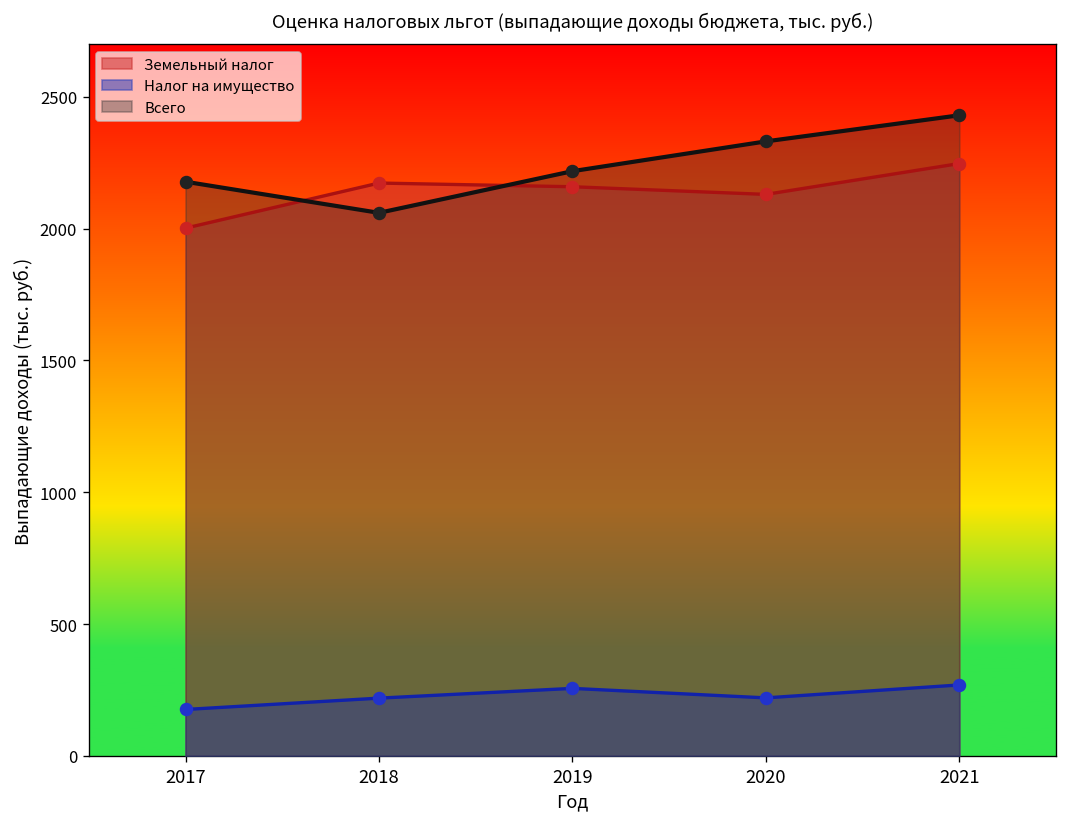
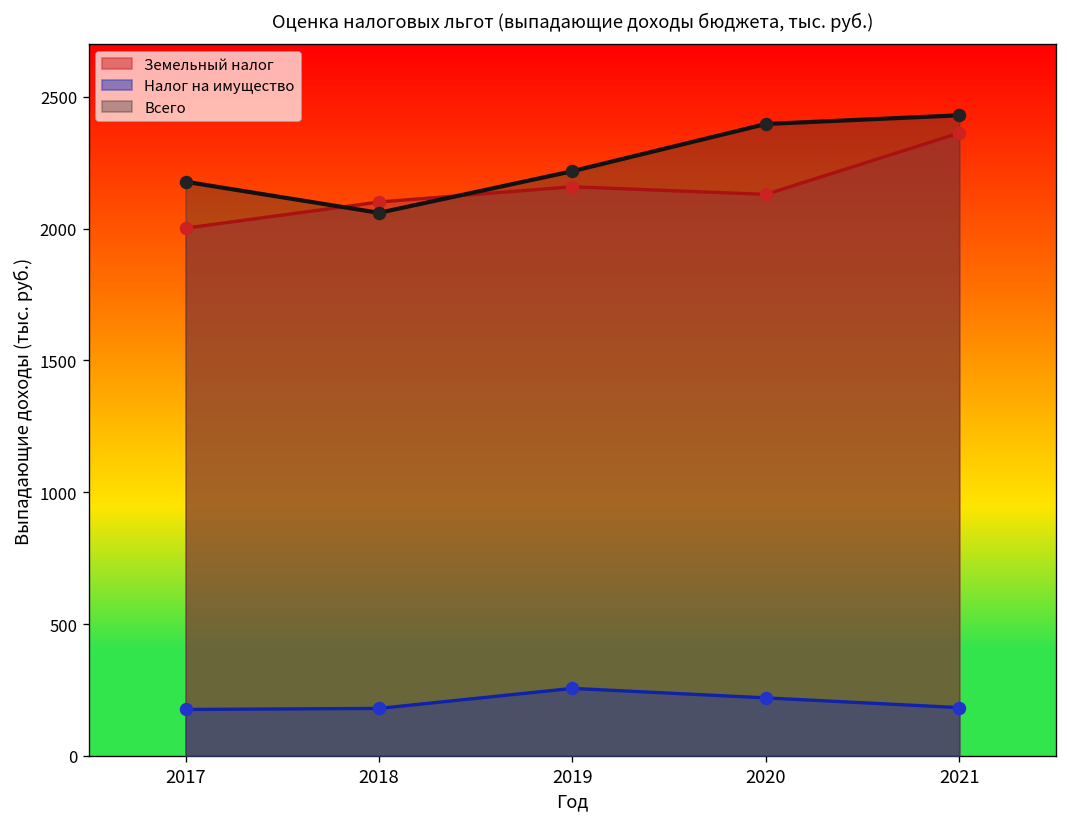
Земельный налог, 2018: 2170 -> 2100
Налог на имущество, 2018: 220 -> 180
Всего, 2020: 2330 -> 2400
Земельный налог, 2021: 2250 -> 2360
Налог на имущество, 2021: 270 -> 180
